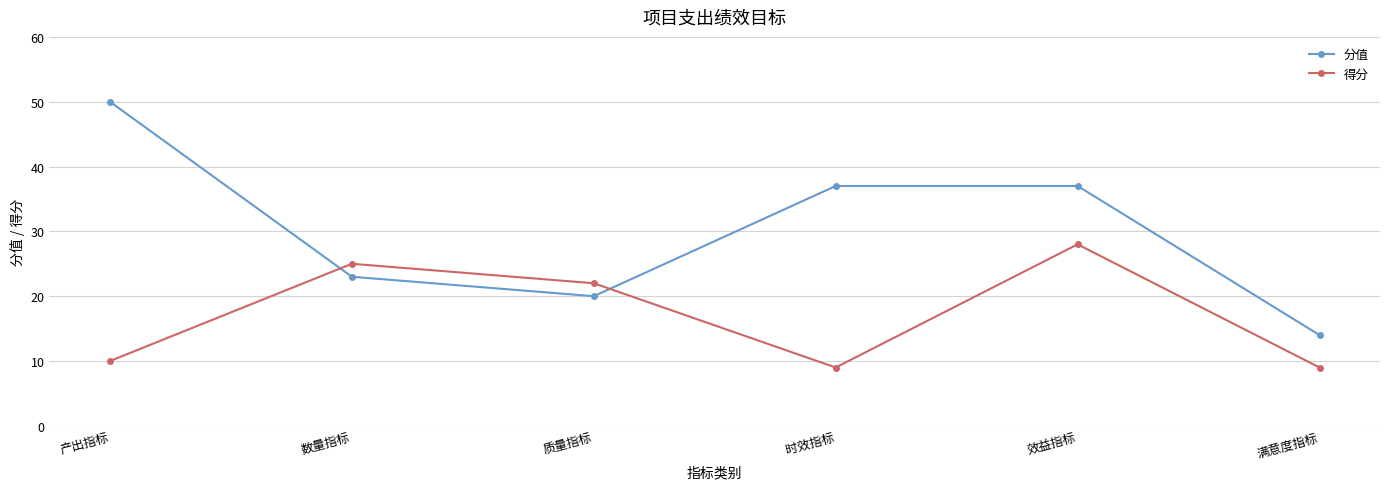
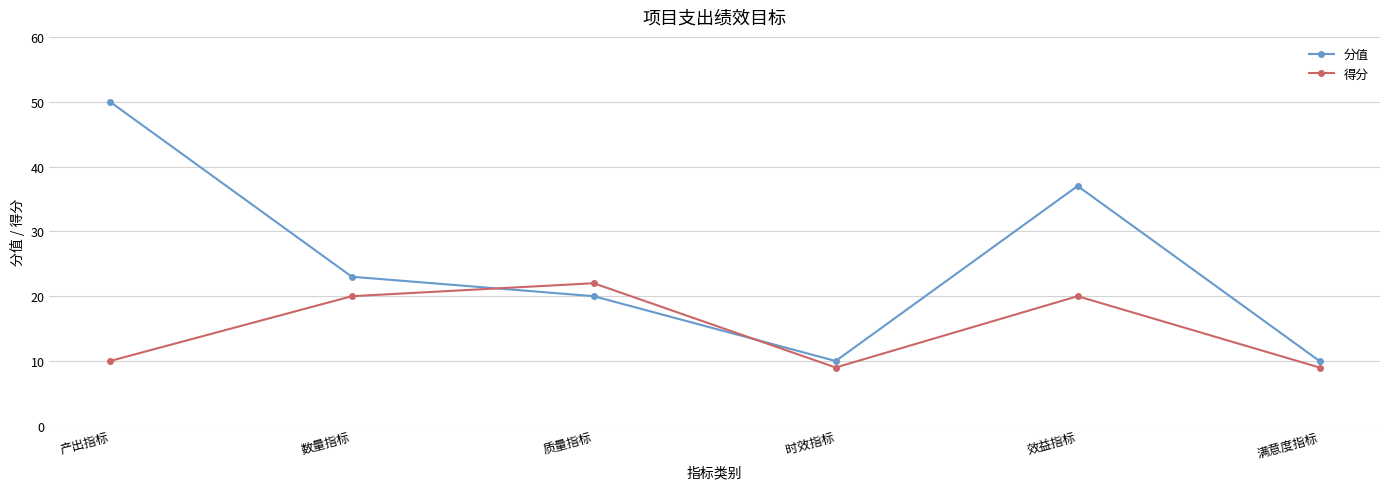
得分, 数量指标: 25 -> 20
分值, 时效指标: 37 -> 10
得分, 效益指标: 28 -> 20
分值, 满意度指标: 14 -> 10
